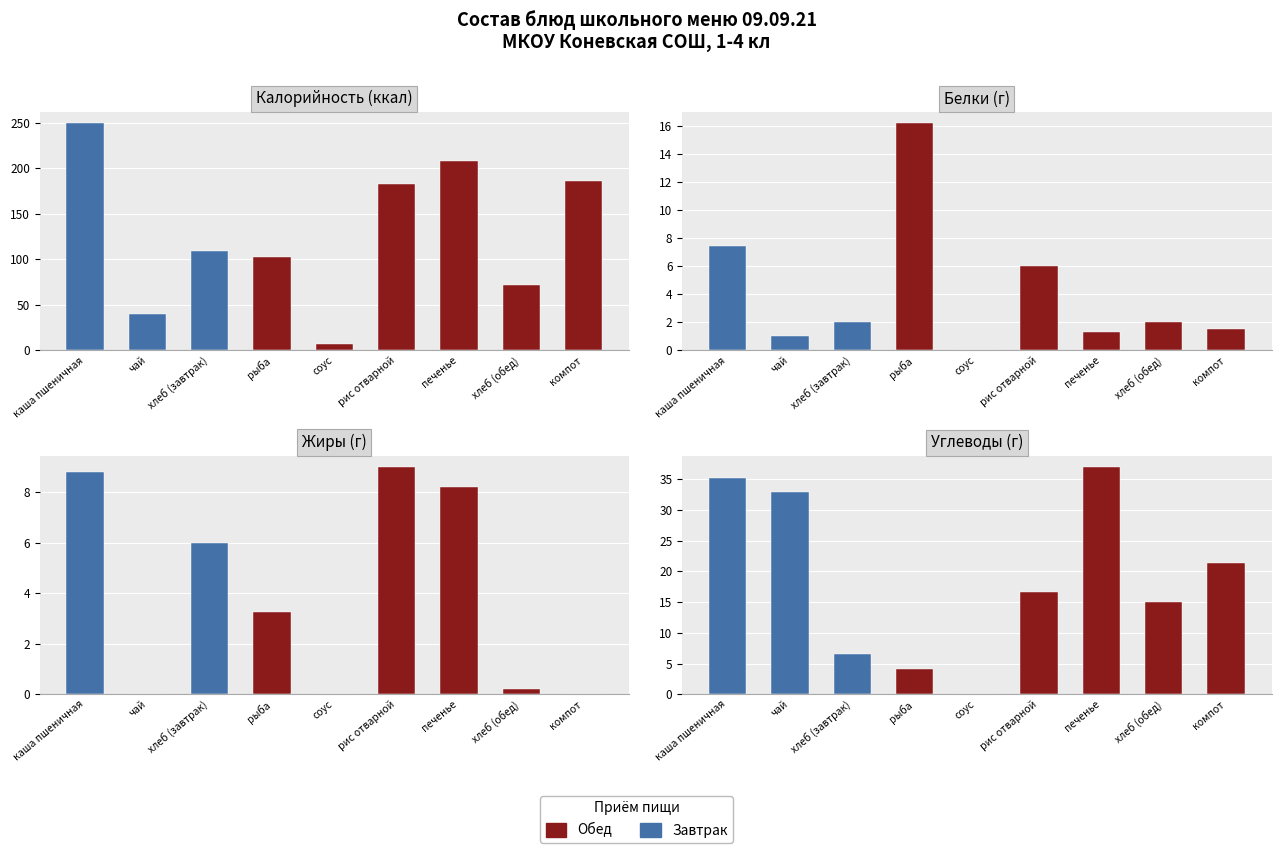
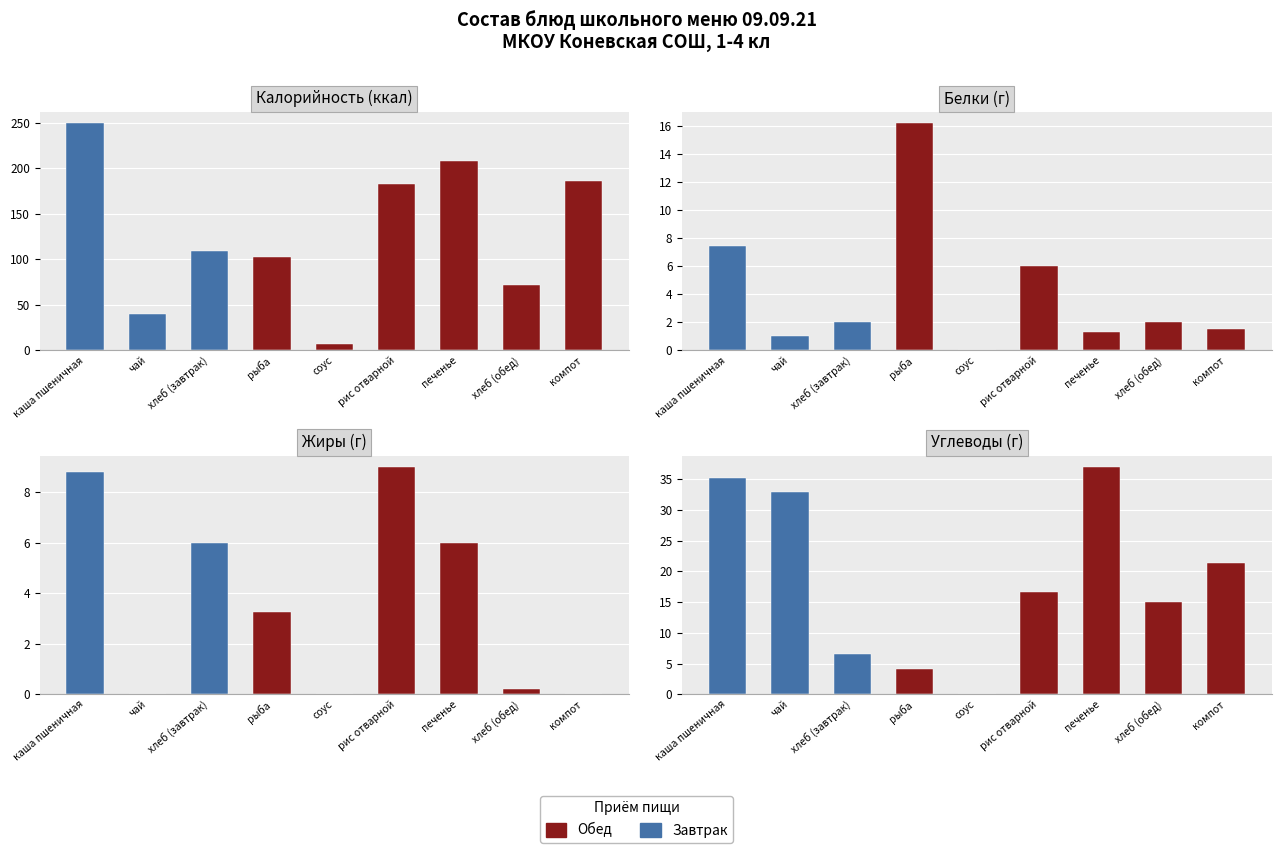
Жиры (г), печенье: 8.2 -> 6.0
